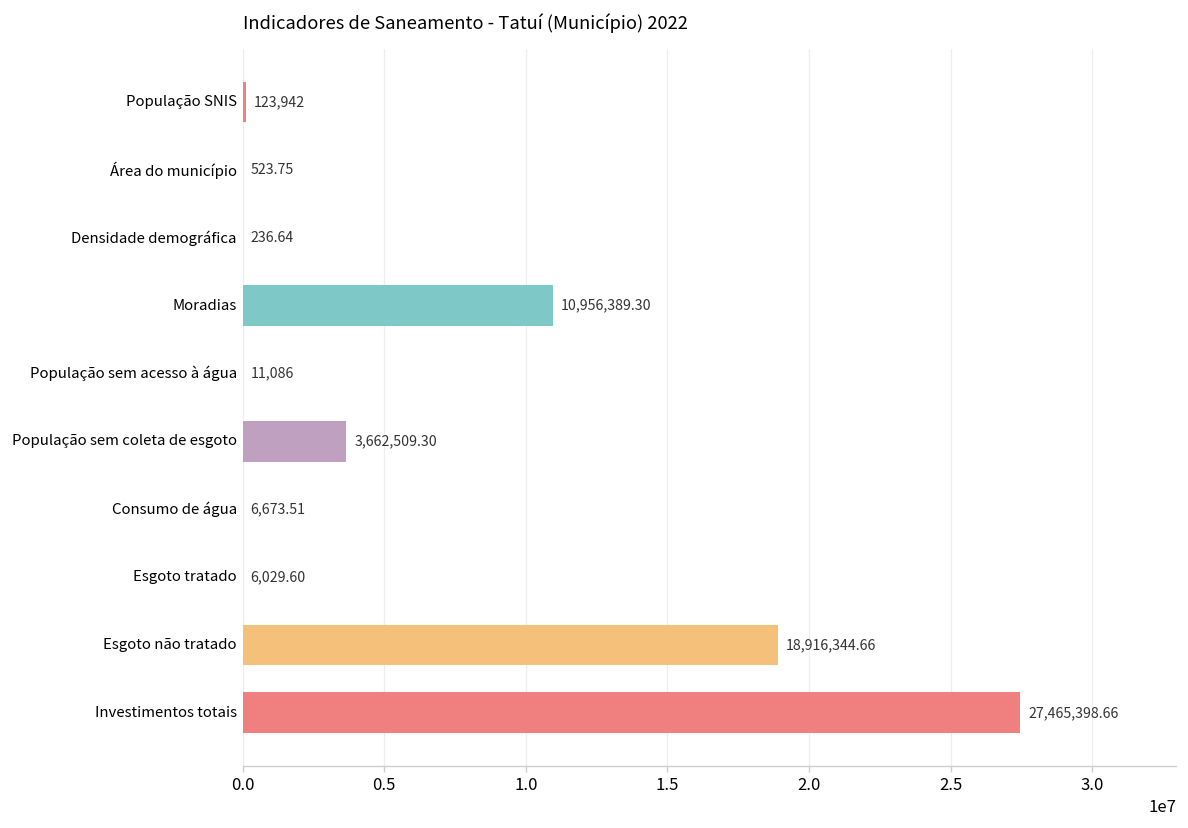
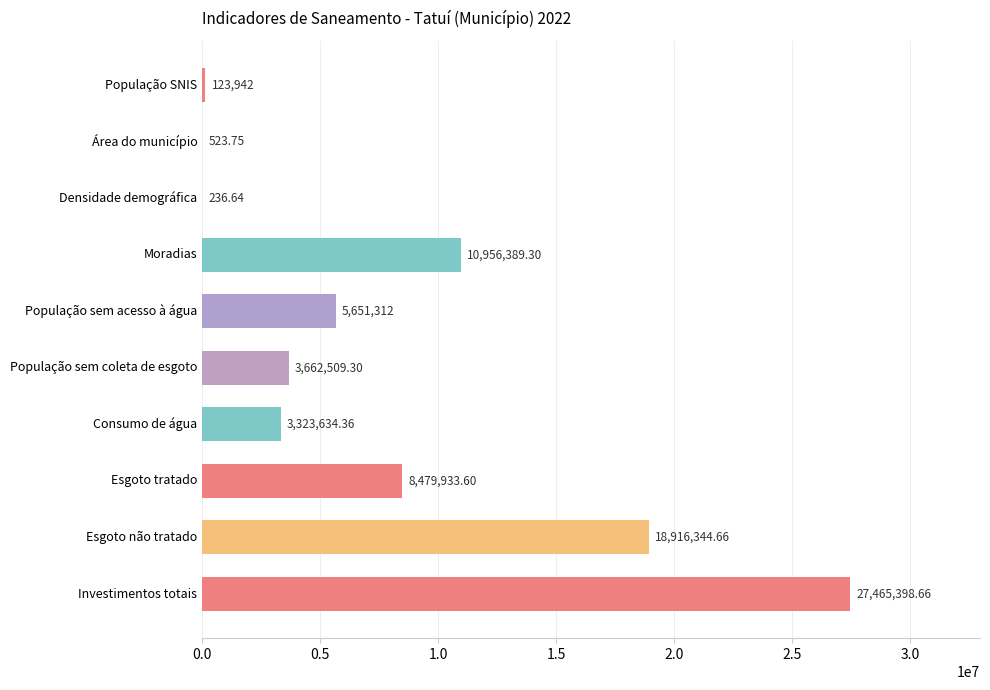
População sem acesso à água: 11,086 -> 5,651,312
Consumo de água: 6,673.51 -> 3,323,634.36
Esgoto tratado: 6,029.60 -> 8,479,933.60
